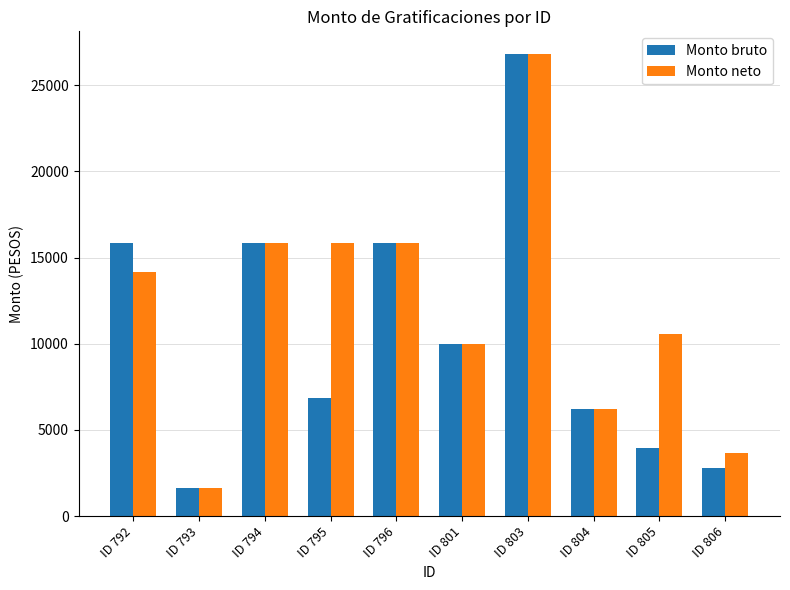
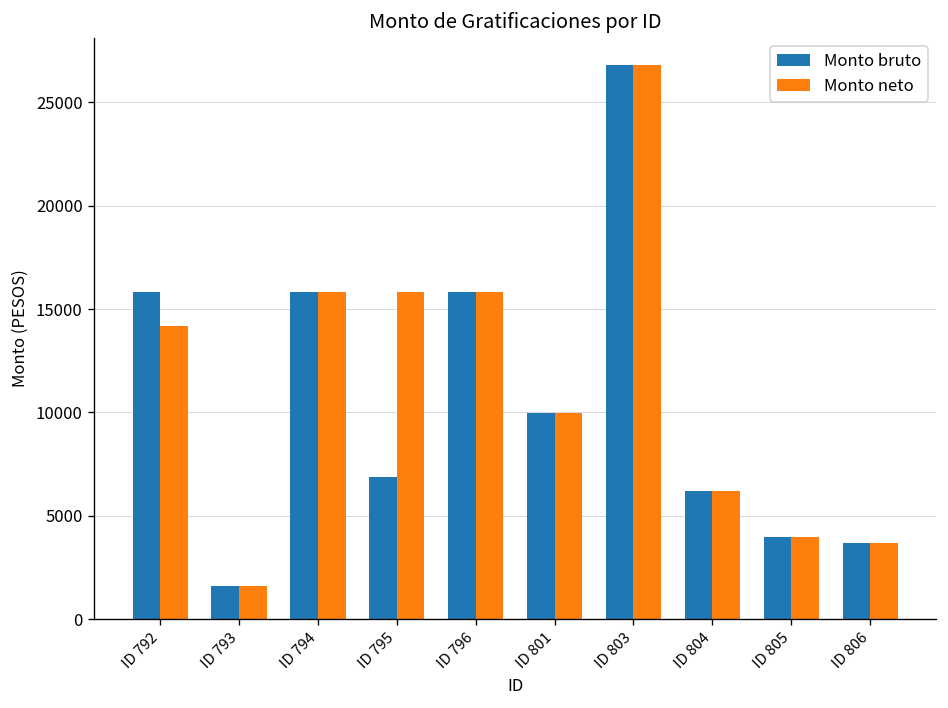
Monto neto, ID 805: 10500 -> 4000
Monto bruto, ID 806: 2800 -> 3700
